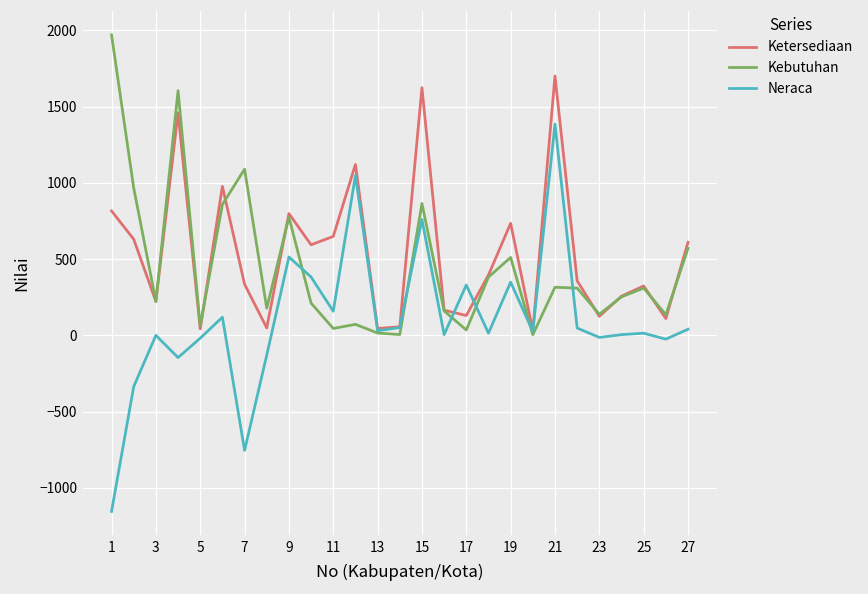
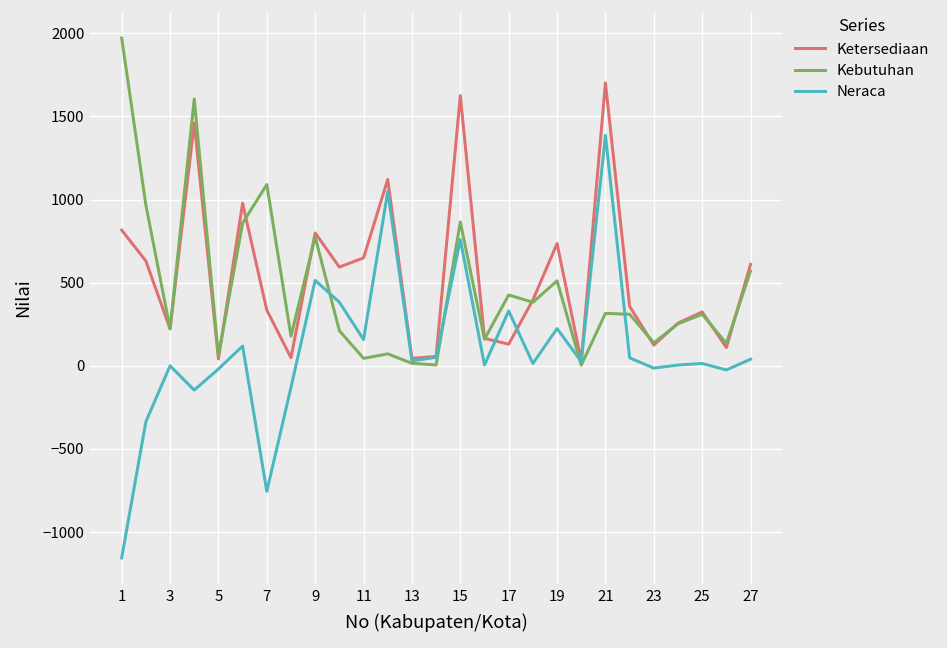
Kebutuhan, 17: 40 -> 430
Neraca, 19: 350 -> 220
